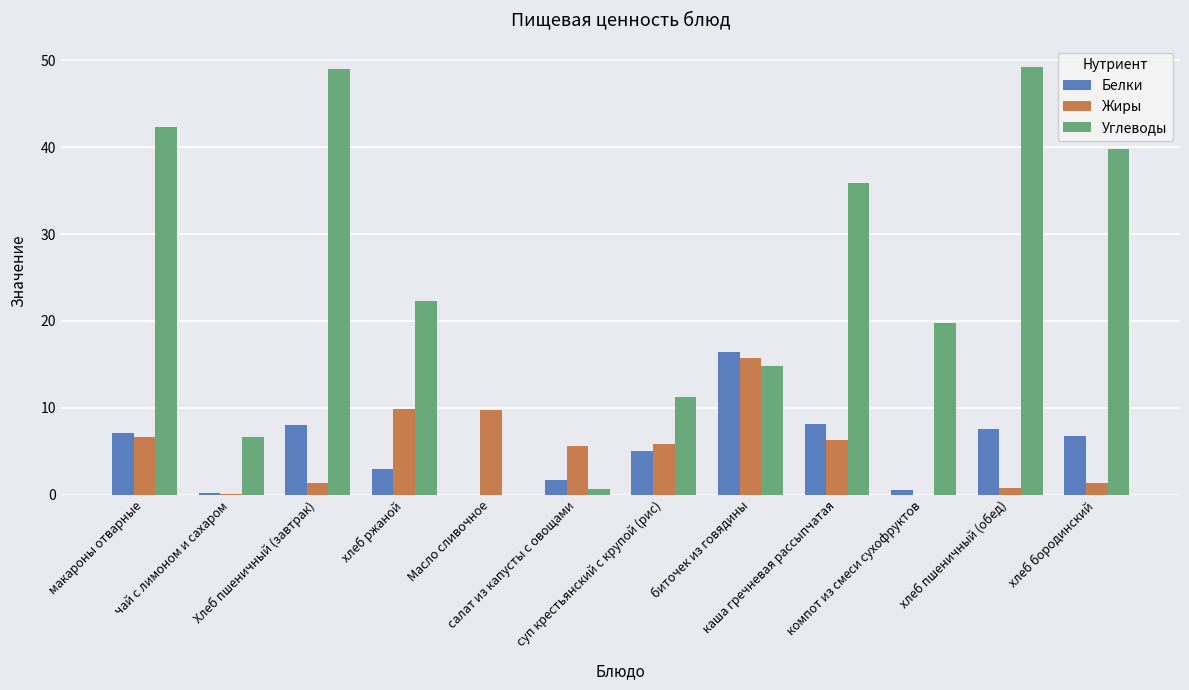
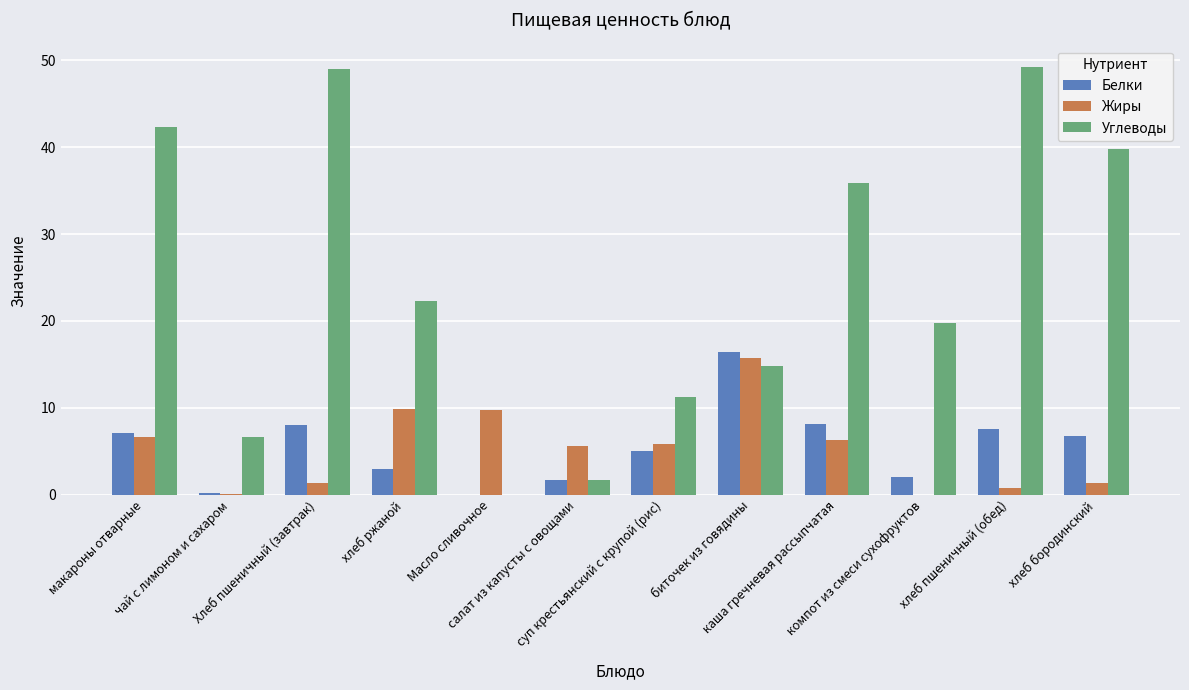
Углеводы, салат из капусты с овощами: 1 -> 2
Белки, компот из смеси сухофруктов: 1 -> 2
